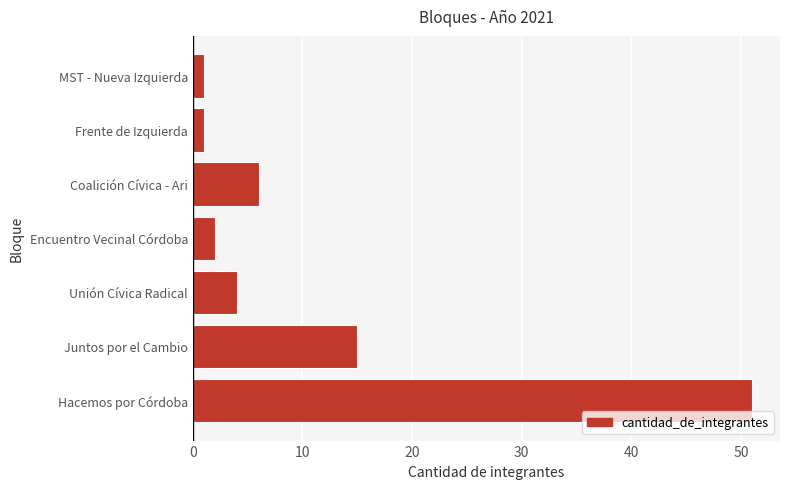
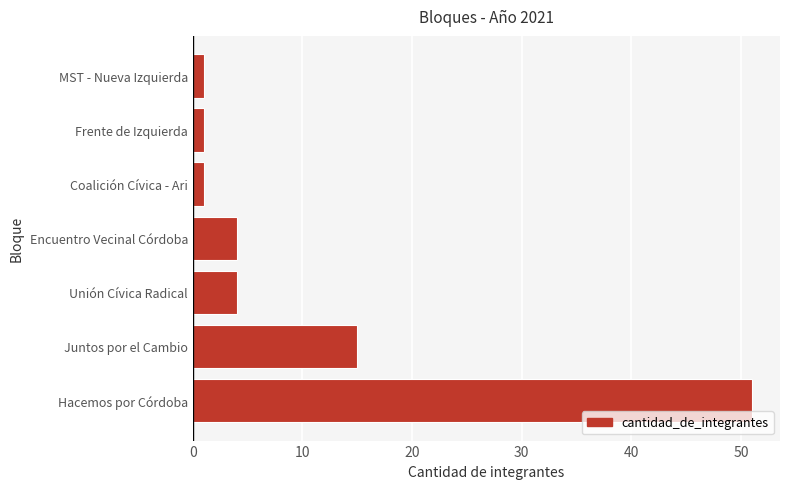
Coalición Cívica - Ari: 6 -> 1
Encuentro Vecinal Córdoba: 2 -> 4
